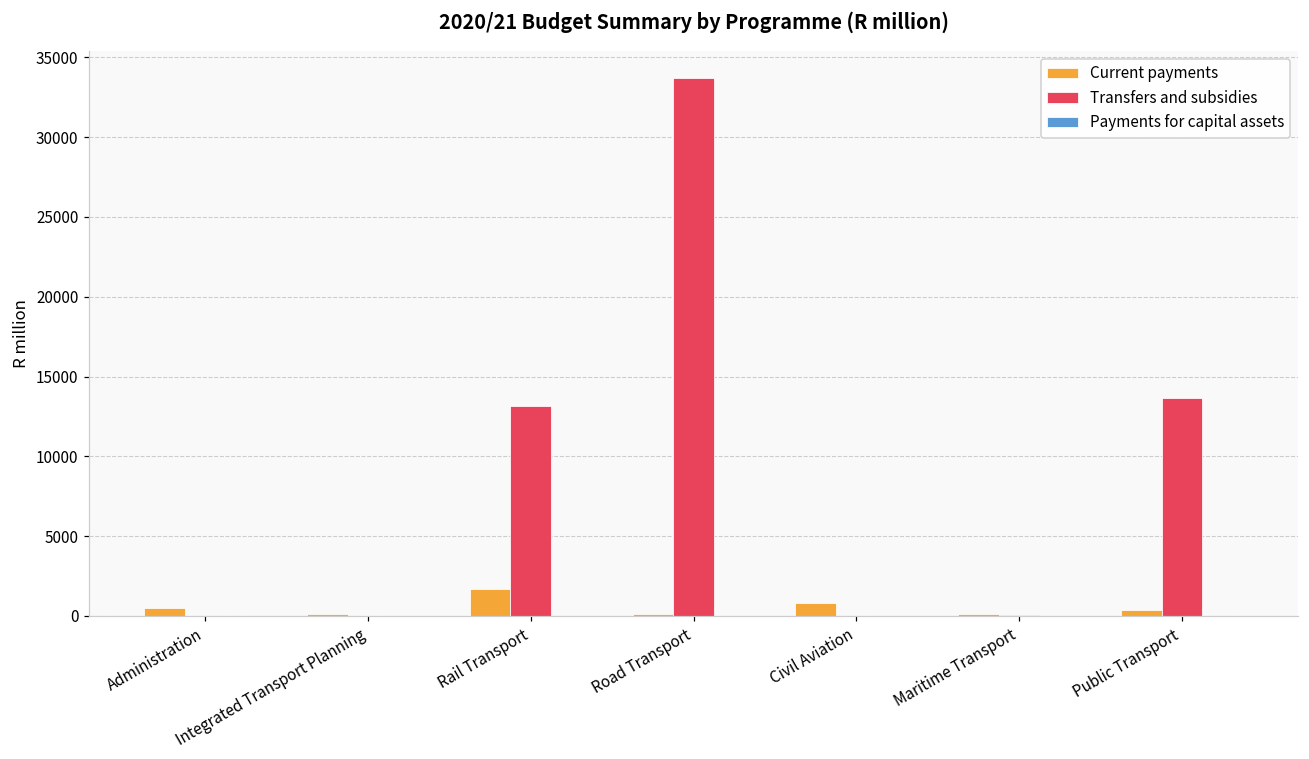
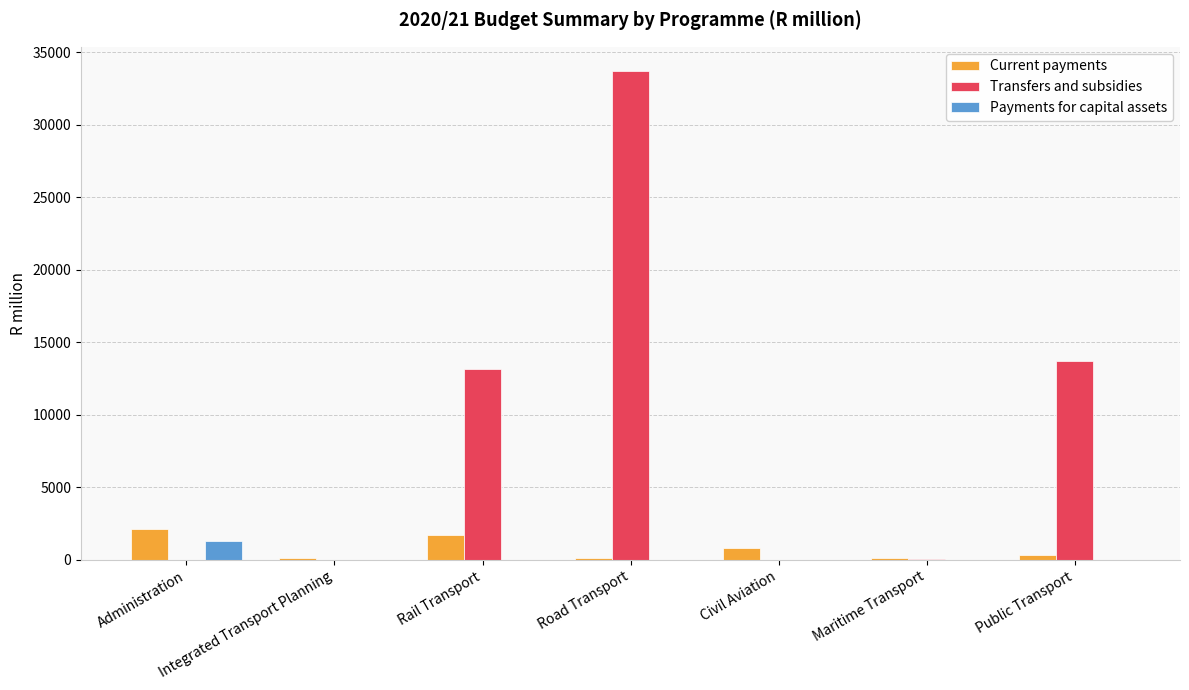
Current payments, Administration: 500 -> 2200
Payments for capital assets, Administration: 0 -> 1300
